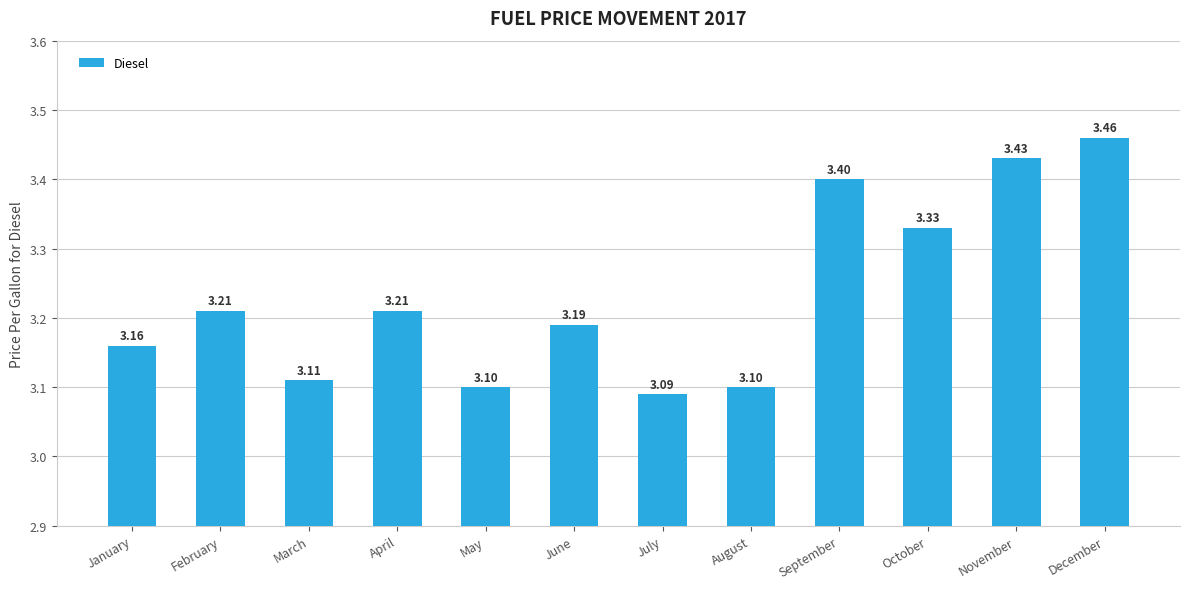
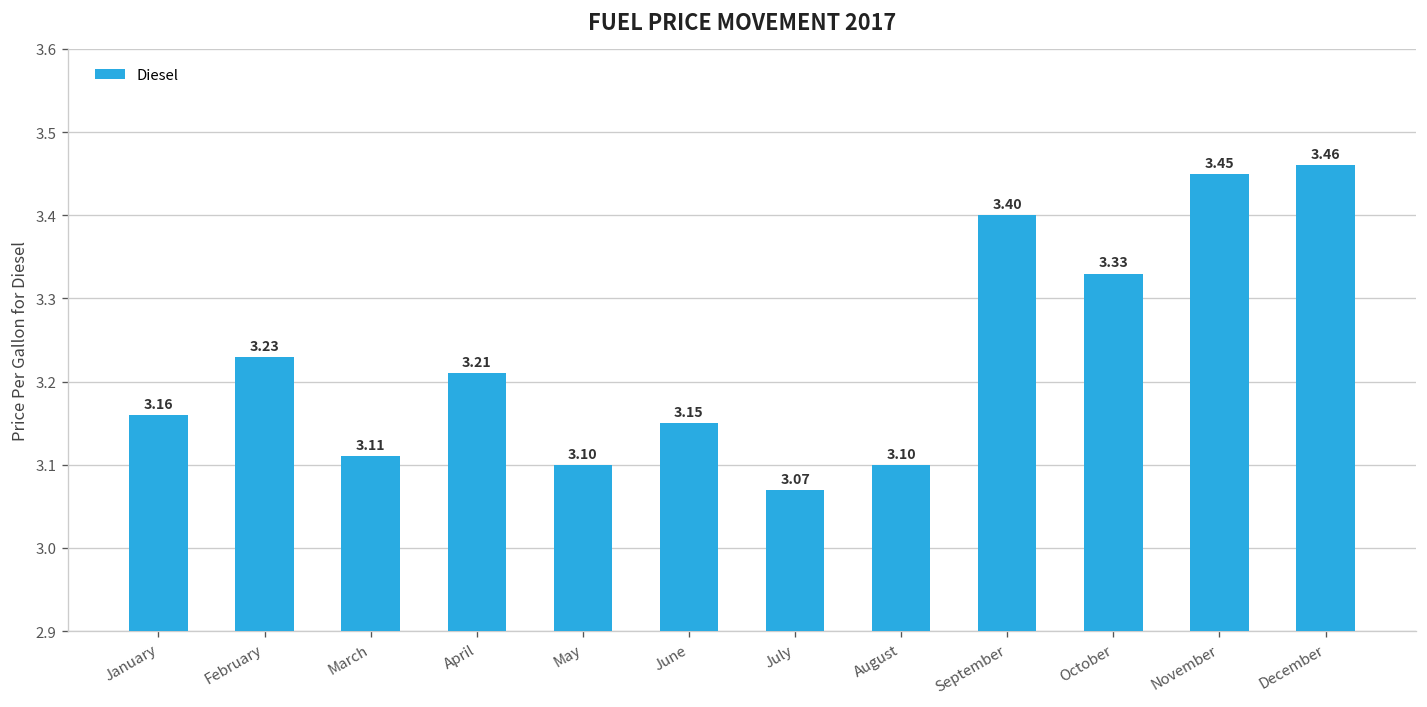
February: 3.21 -> 3.23
June: 3.19 -> 3.15
July: 3.09 -> 3.07
November: 3.43 -> 3.45
